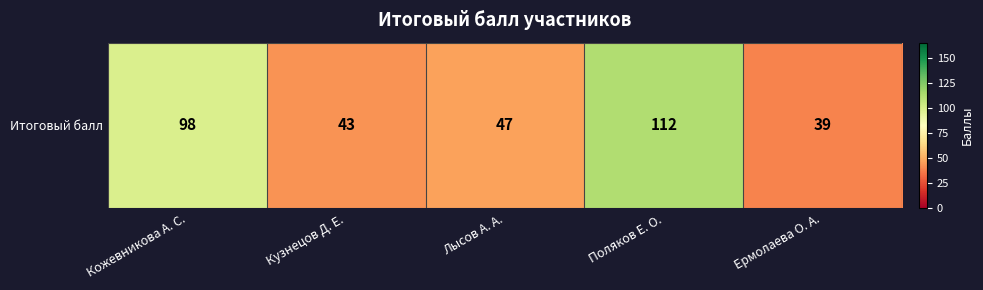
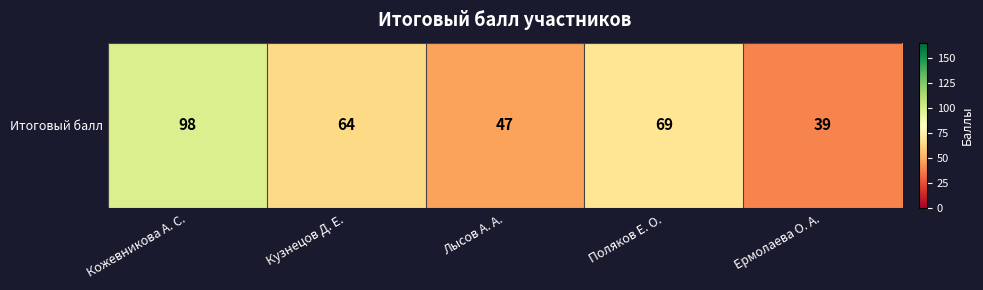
Итоговый балл, Кузнецов Д. Е.: 43 -> 64
Итоговый балл, Поляков Е. О.: 112 -> 69
